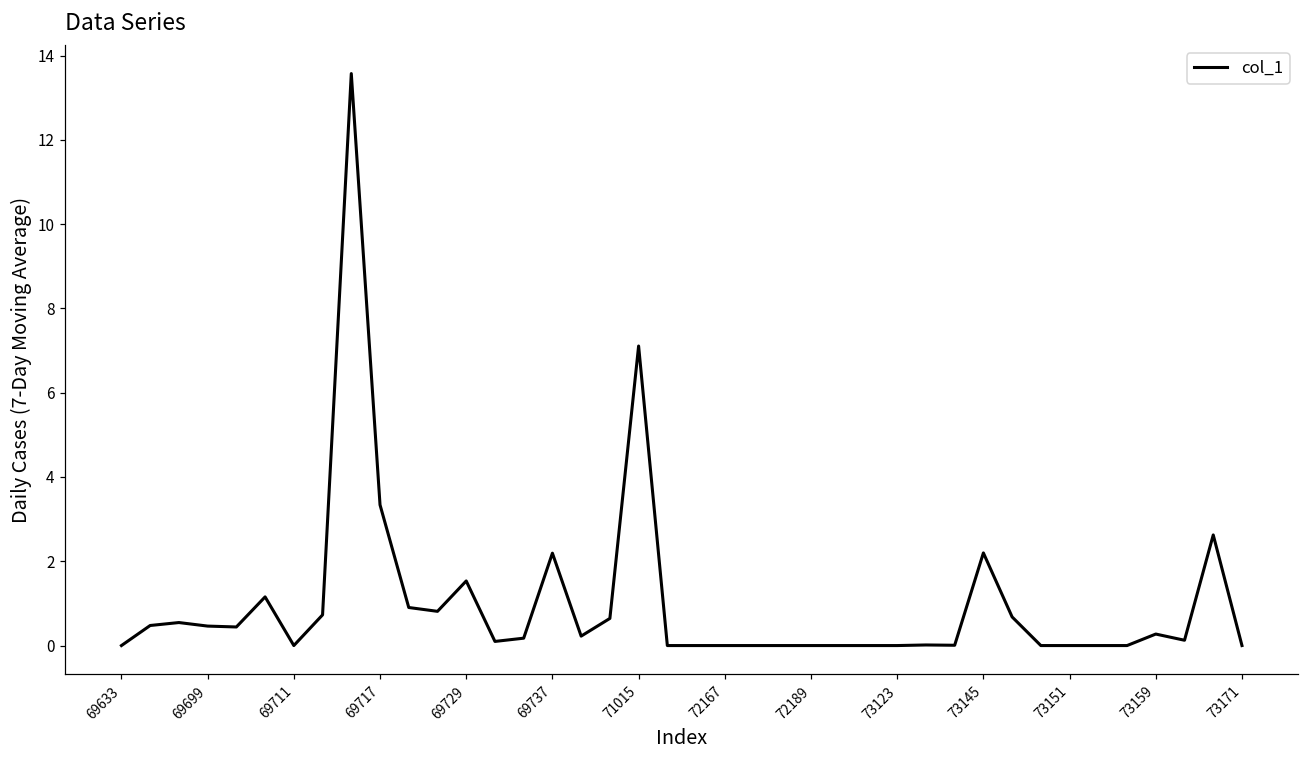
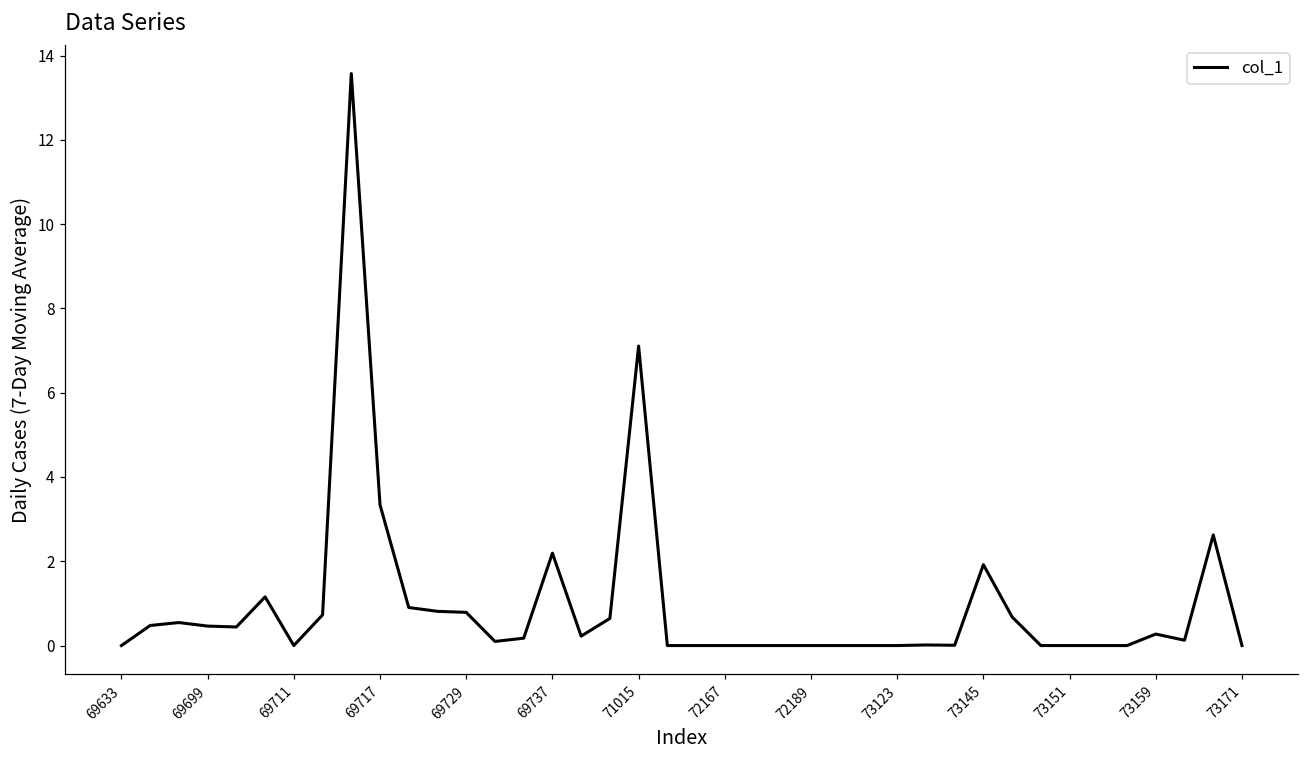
69729: 1.5 -> 0.8
73145: 2.2 -> 1.9
